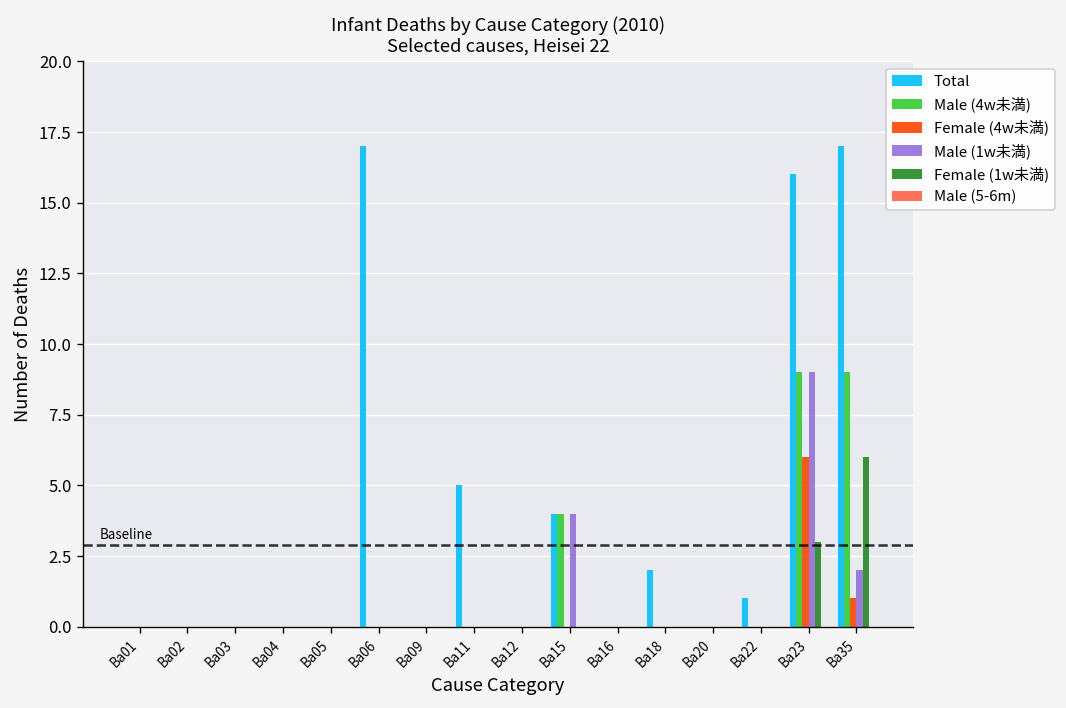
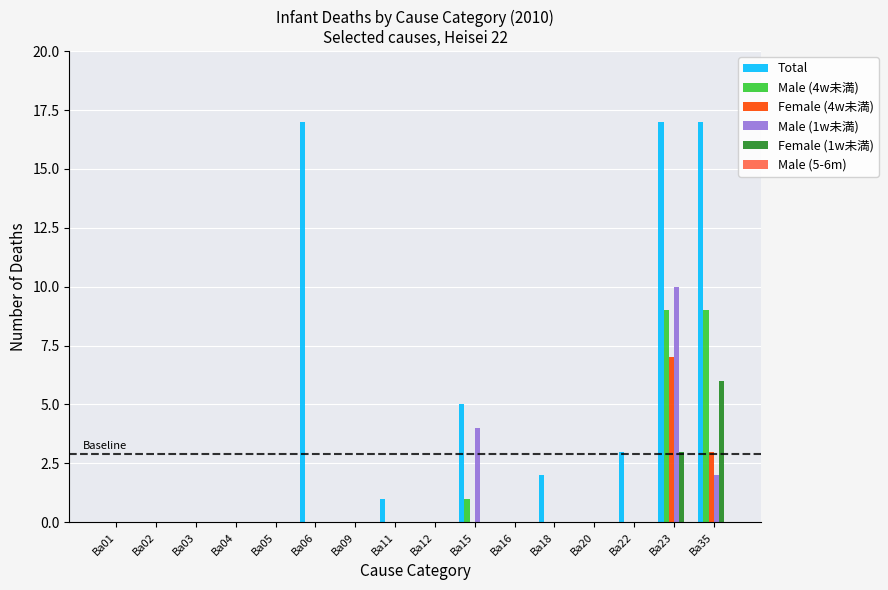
Total, Ba11: 5 -> 1
Total, Ba15: 4 -> 5
Male (4w未満), Ba15: 4 -> 1
Total, Ba22: 1 -> 3
Total, Ba23: 16 -> 17
Female (4w未満), Ba23: 6 -> 7
Male (1w未満), Ba23: 9 -> 10
Female (4w未満), Ba35: 1 -> 3
